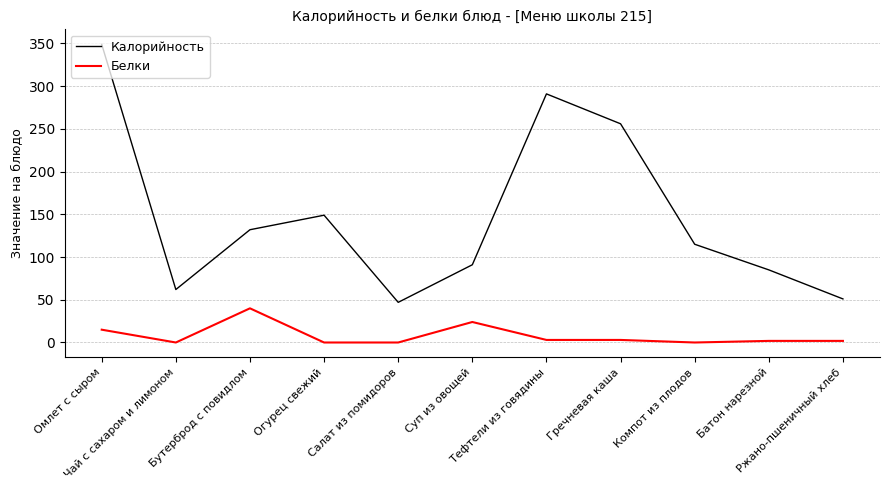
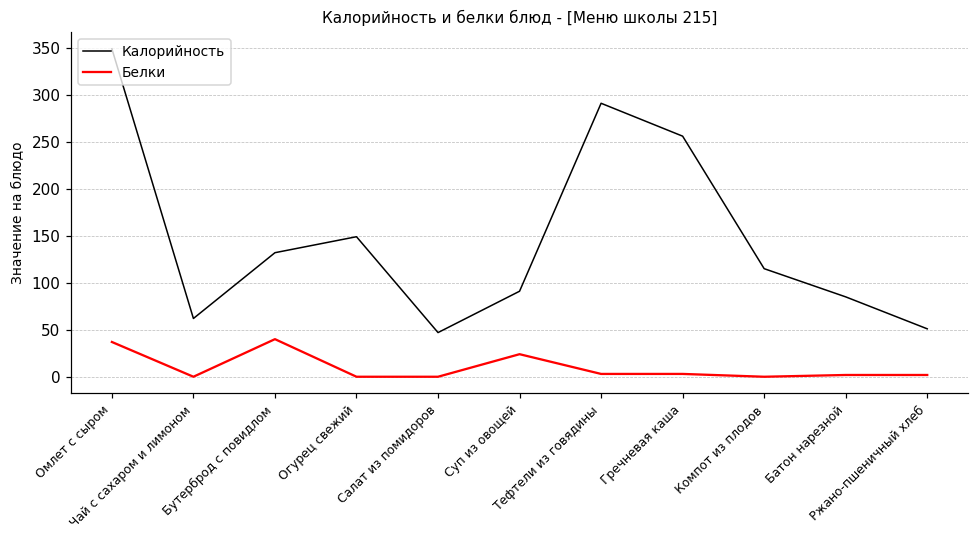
Белки, Омлет с сыром: 20 -> 40
